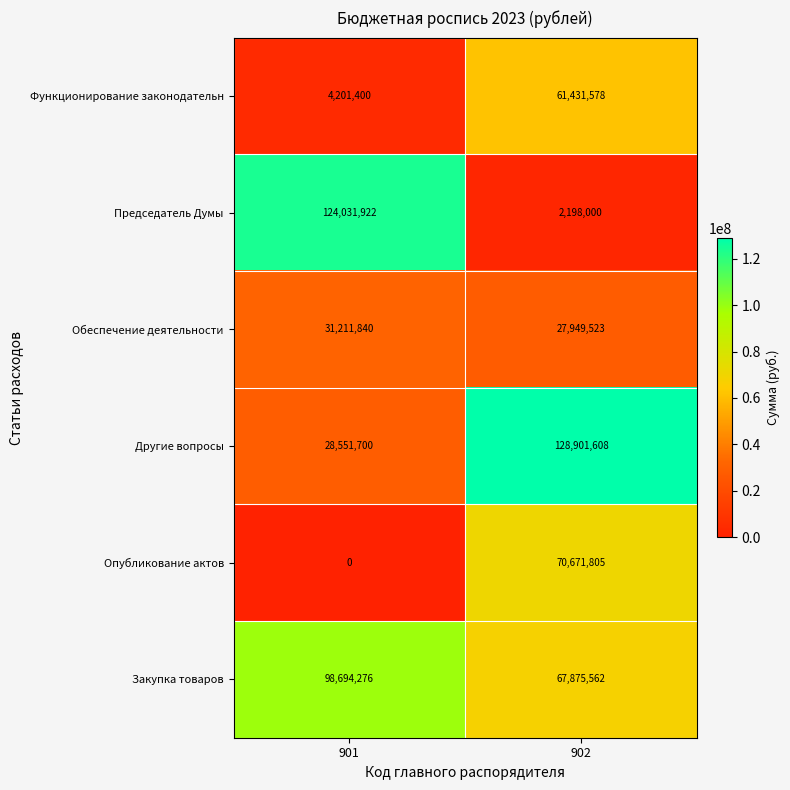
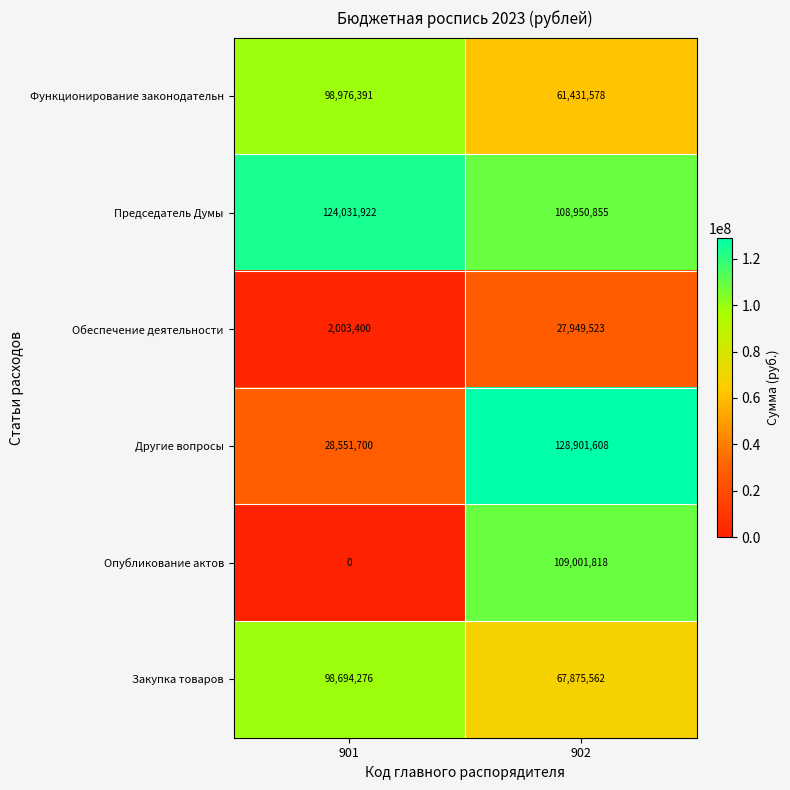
Функционирование законодательн, 901: 4,201,400 -> 98,976,391
Председатель Думы, 902: 2,198,000 -> 108,950,855
Обеспечение деятельности, 901: 31,211,840 -> 2,003,400
Опубликование актов, 902: 70,671,805 -> 109,001,818
